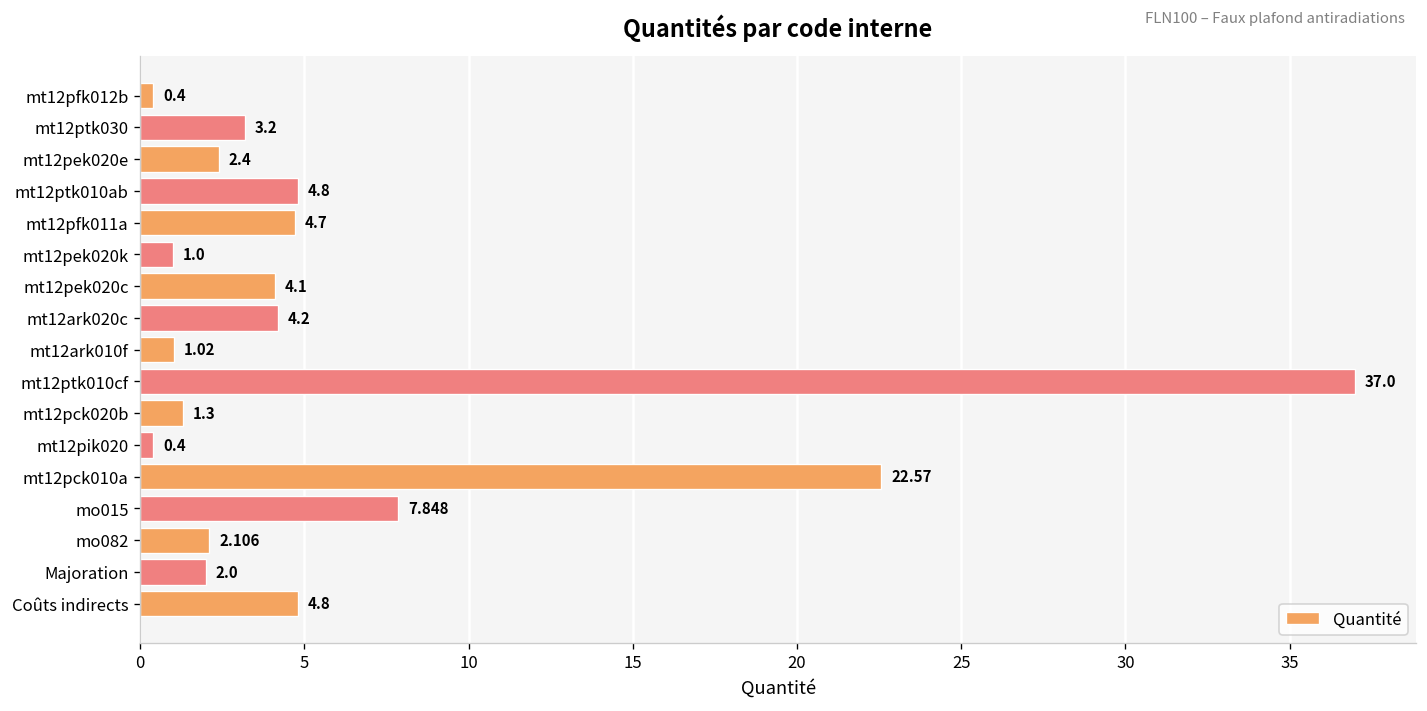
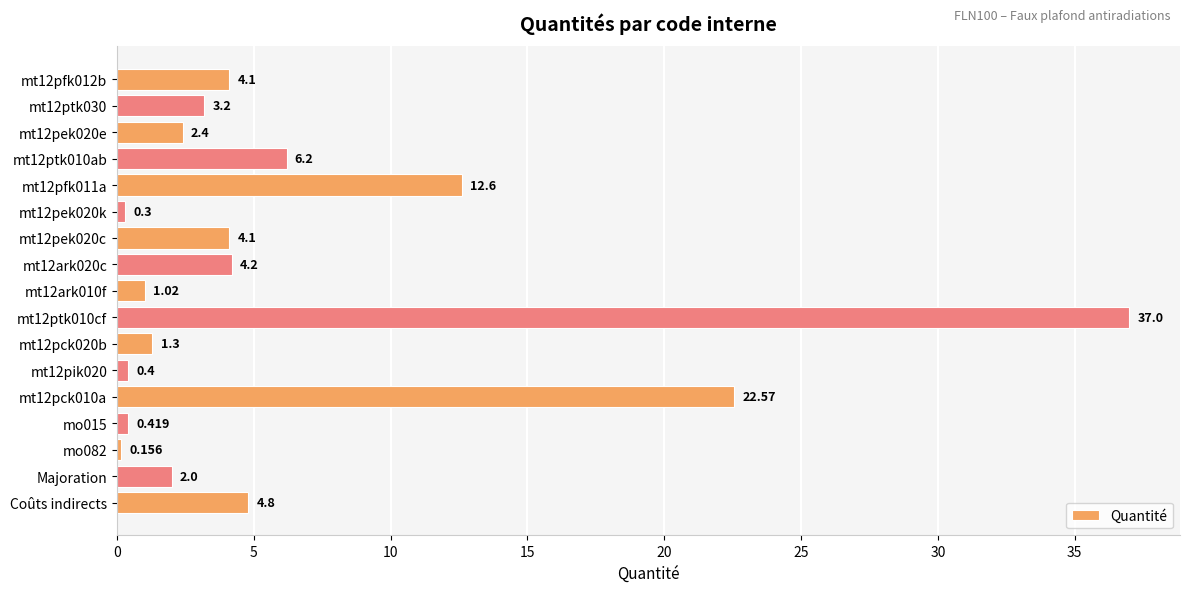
mt12pfk012b: 0.4 -> 4.1
mt12ptk010ab: 4.8 -> 6.2
mt12pfk011a: 4.7 -> 12.6
mt12pek020k: 1.0 -> 0.3
mo015: 7.848 -> 0.419
mo082: 2.106 -> 0.156
